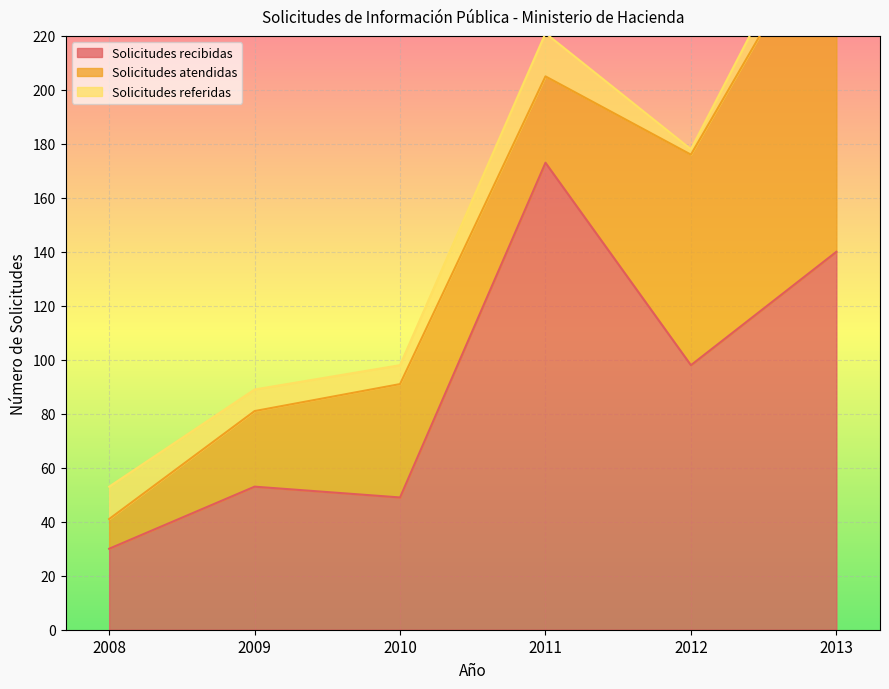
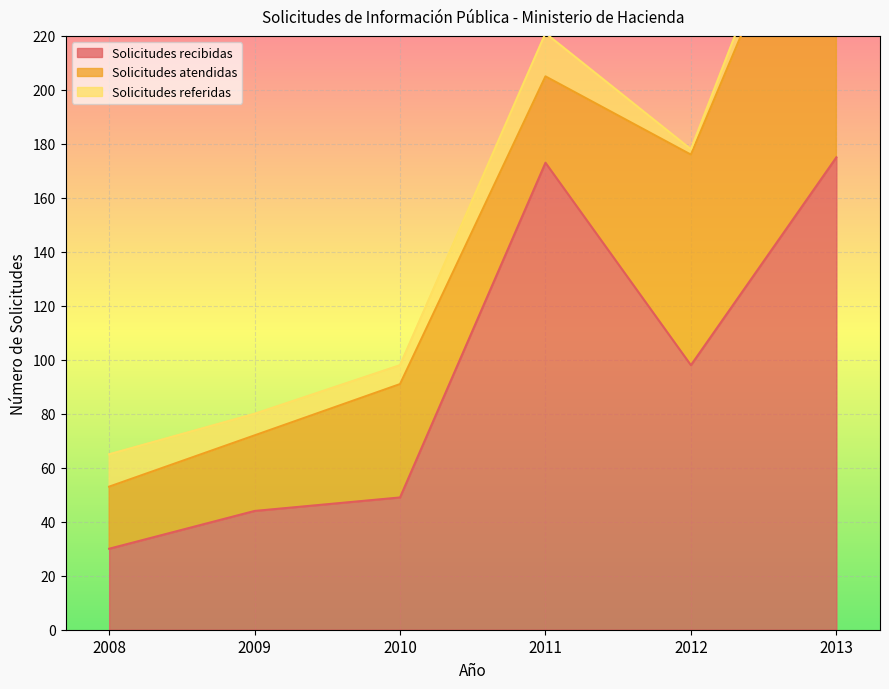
Solicitudes atendidas, 2008: 11 -> 23
Solicitudes recibidas, 2009: 53 -> 44
Solicitudes recibidas, 2013: 140 -> 175
